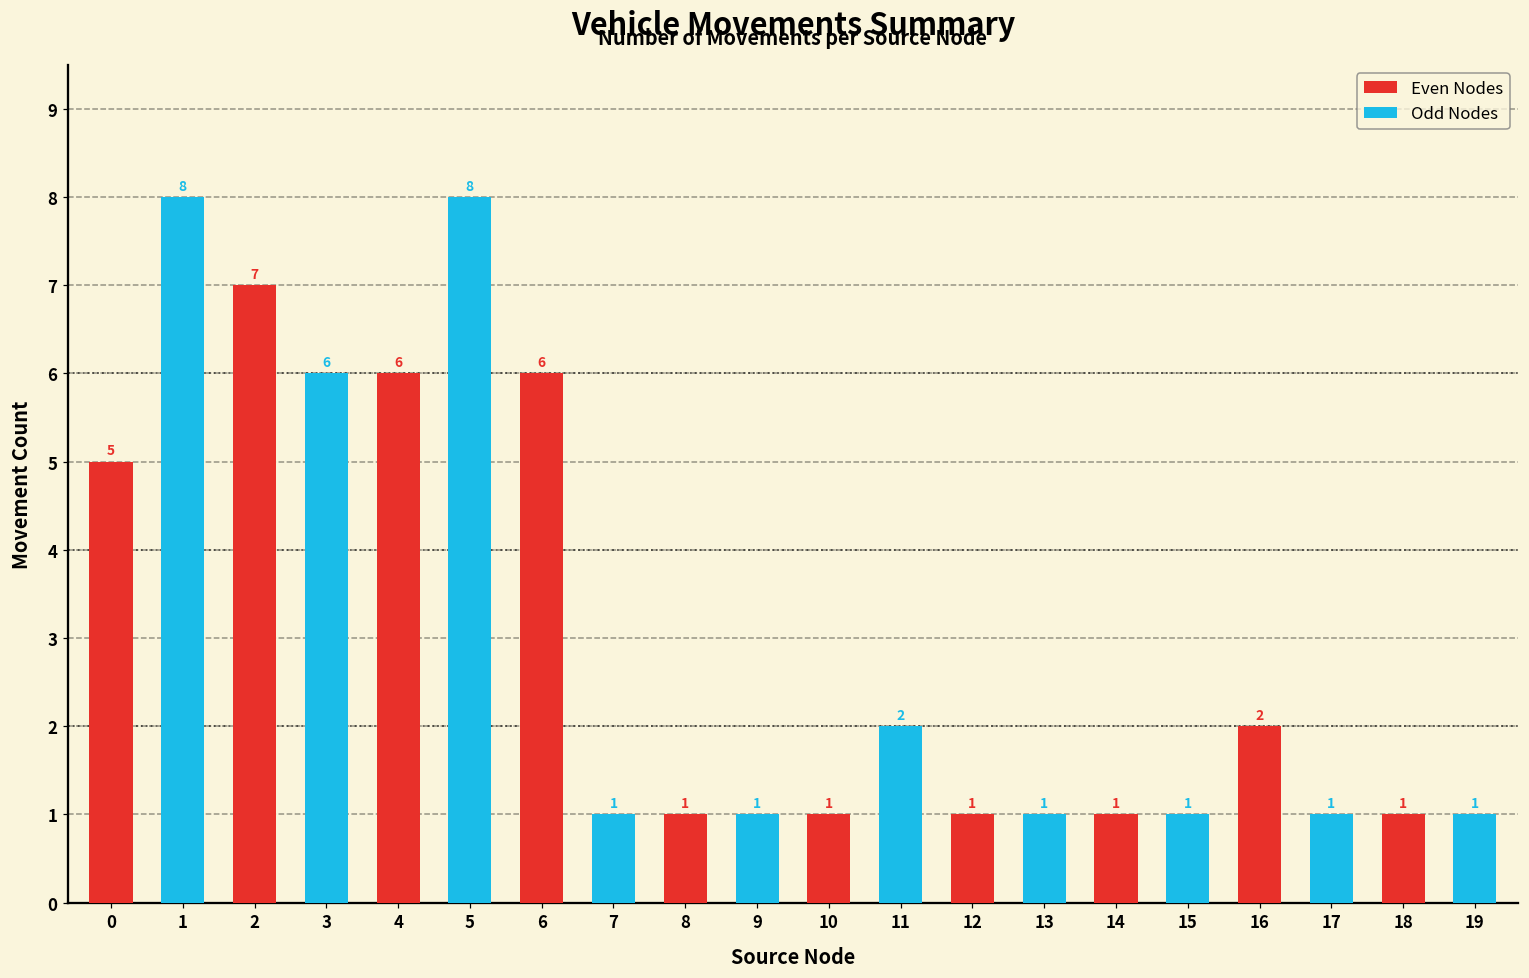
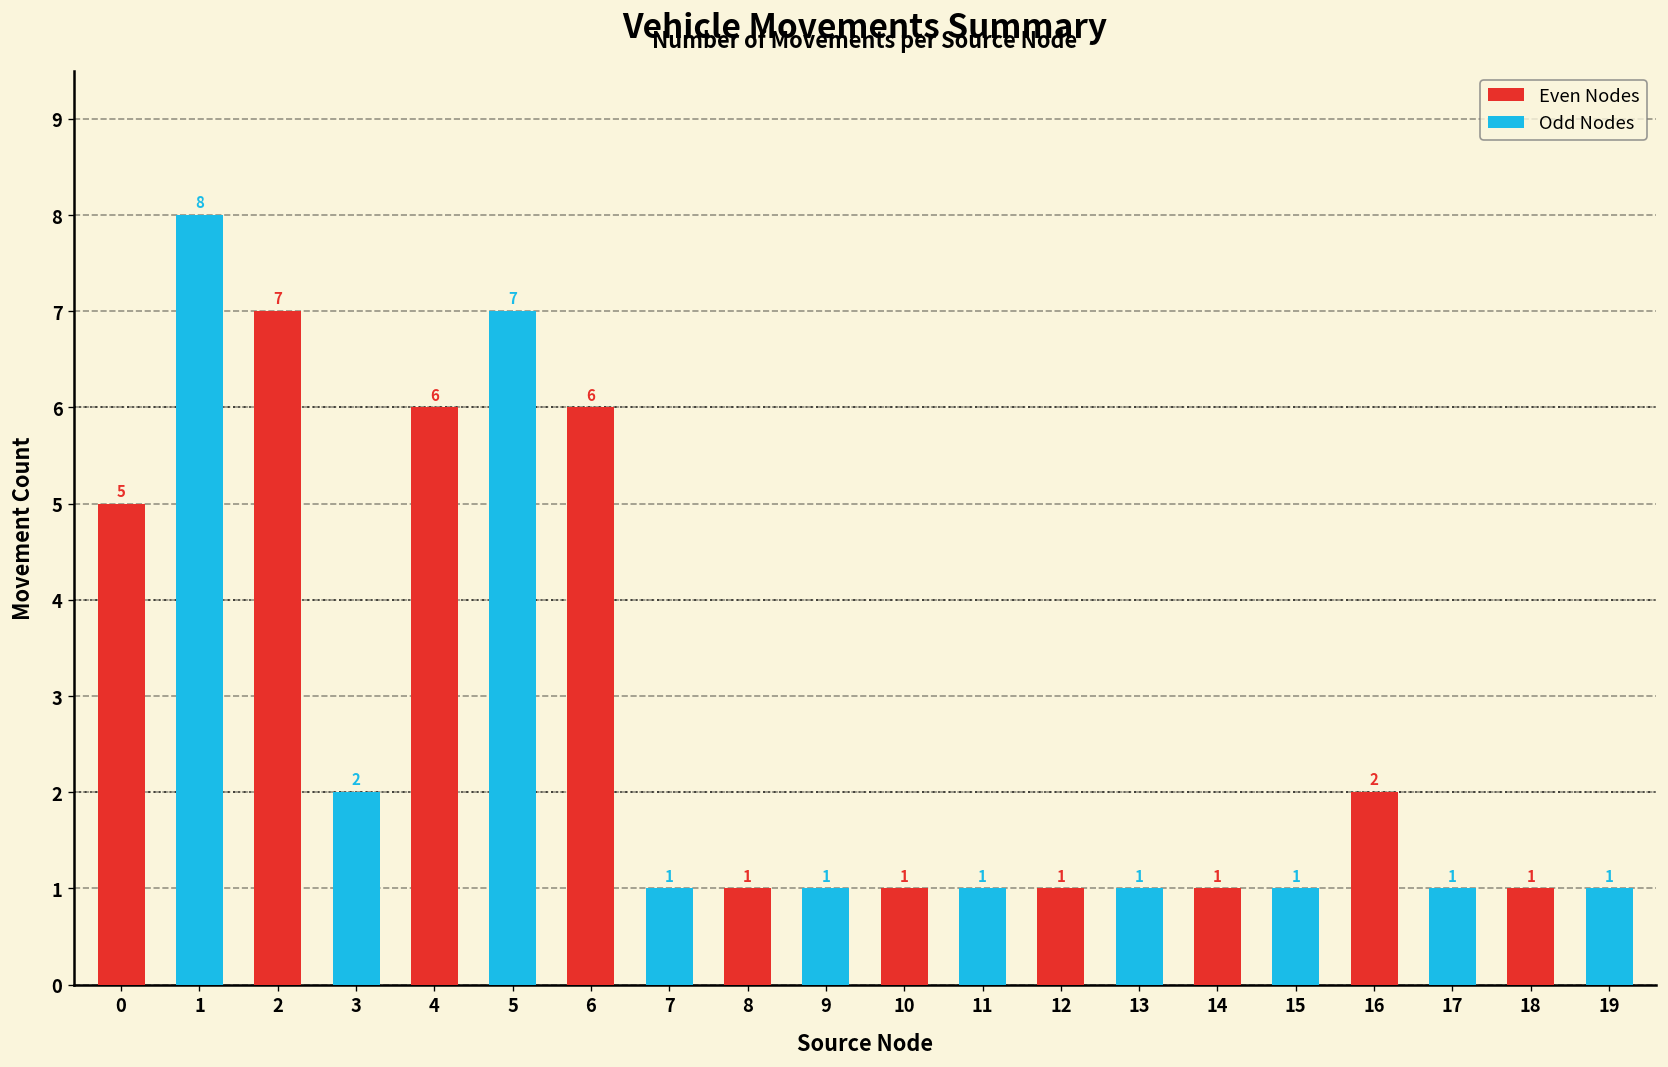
Odd Nodes, 3: 6 -> 2
Odd Nodes, 5: 8 -> 7
Odd Nodes, 11: 2 -> 1
